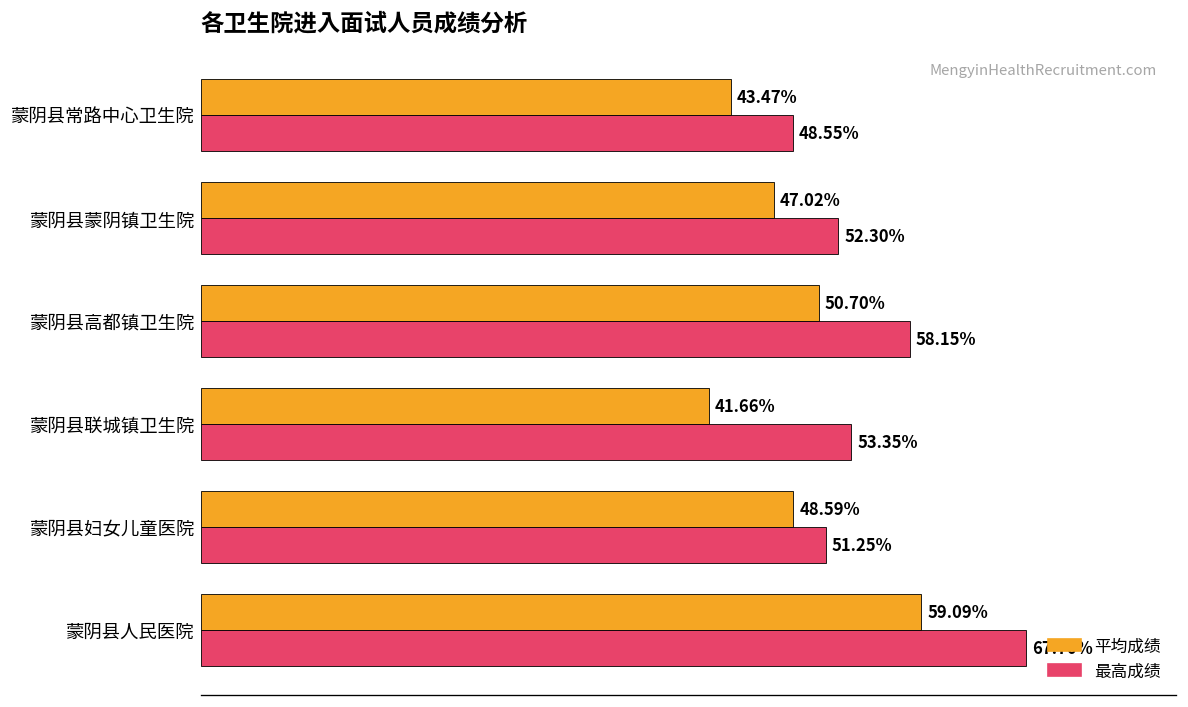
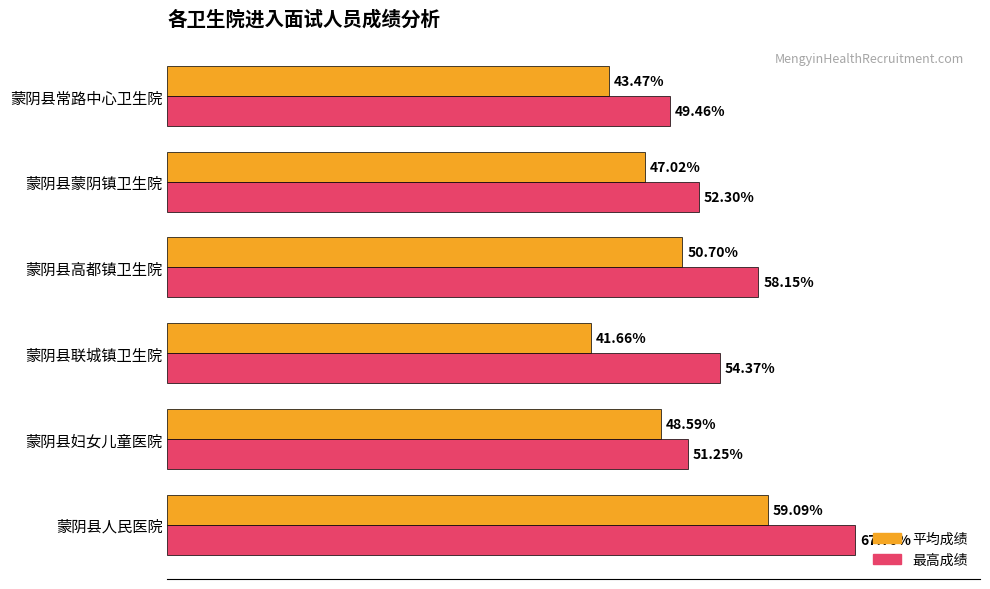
最高成绩, 蒙阴县常路中心卫生院: 48.55% -> 49.46%
最高成绩, 蒙阴县联城镇卫生院: 53.35% -> 54.37%
